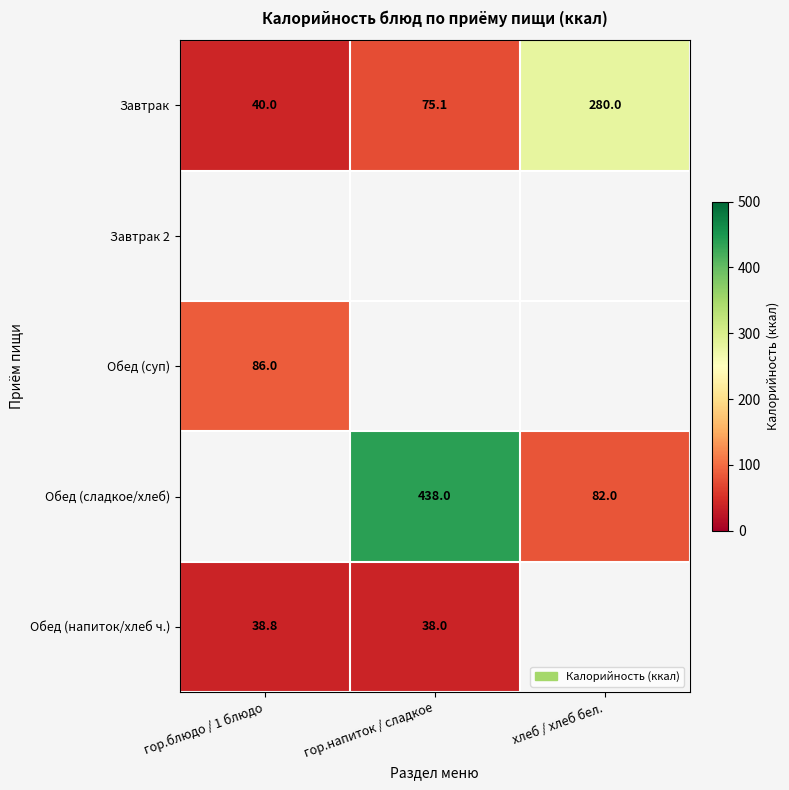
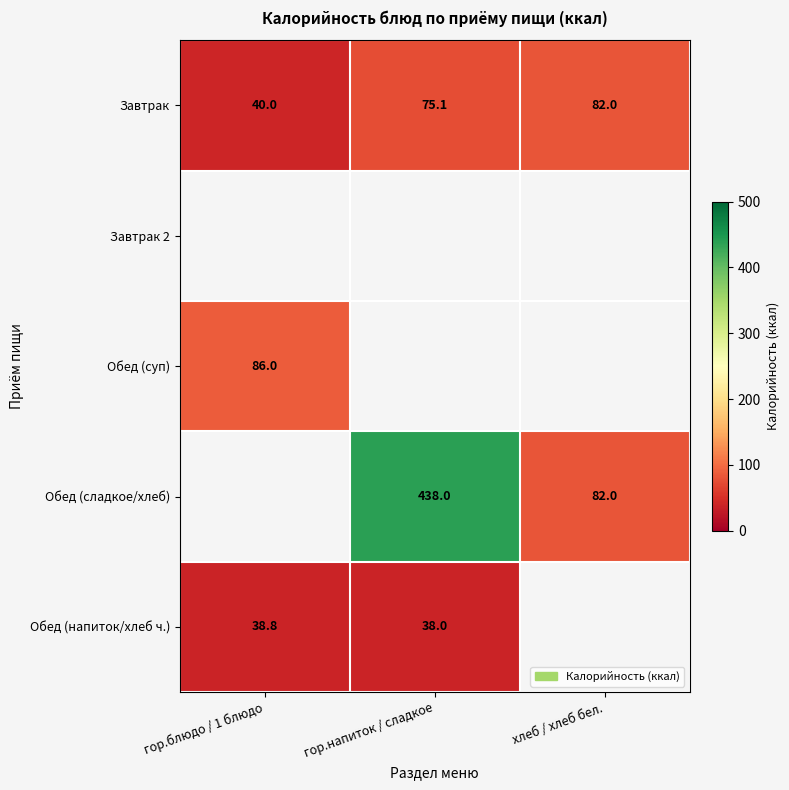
Завтрак, хлеб / хлеб бел.: 280.0 -> 82.0
